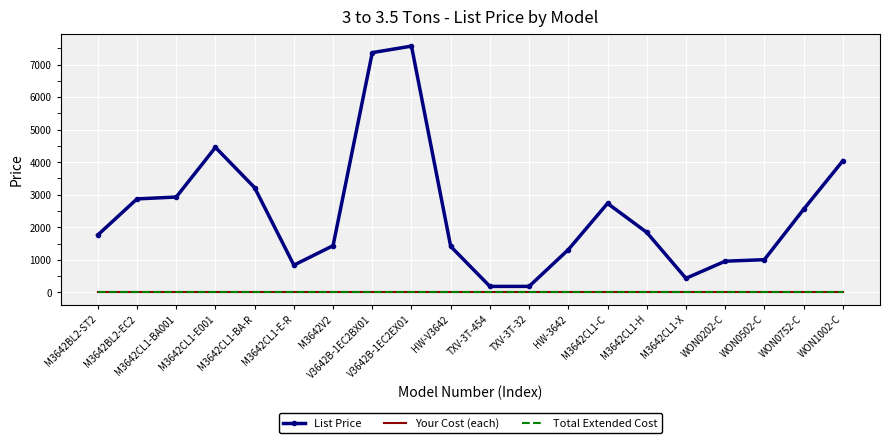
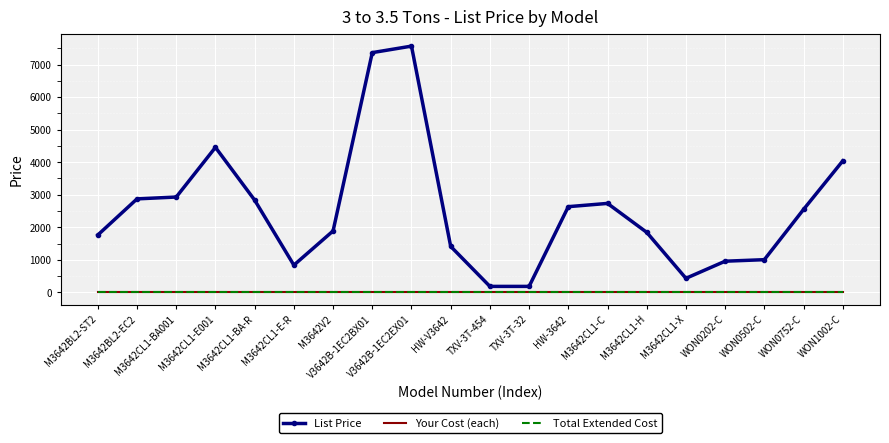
List Price, M3642CL1-BA-R: 3200 -> 2800
List Price, M3642V2: 1400 -> 1900
List Price, HW-3642: 1300 -> 2600
